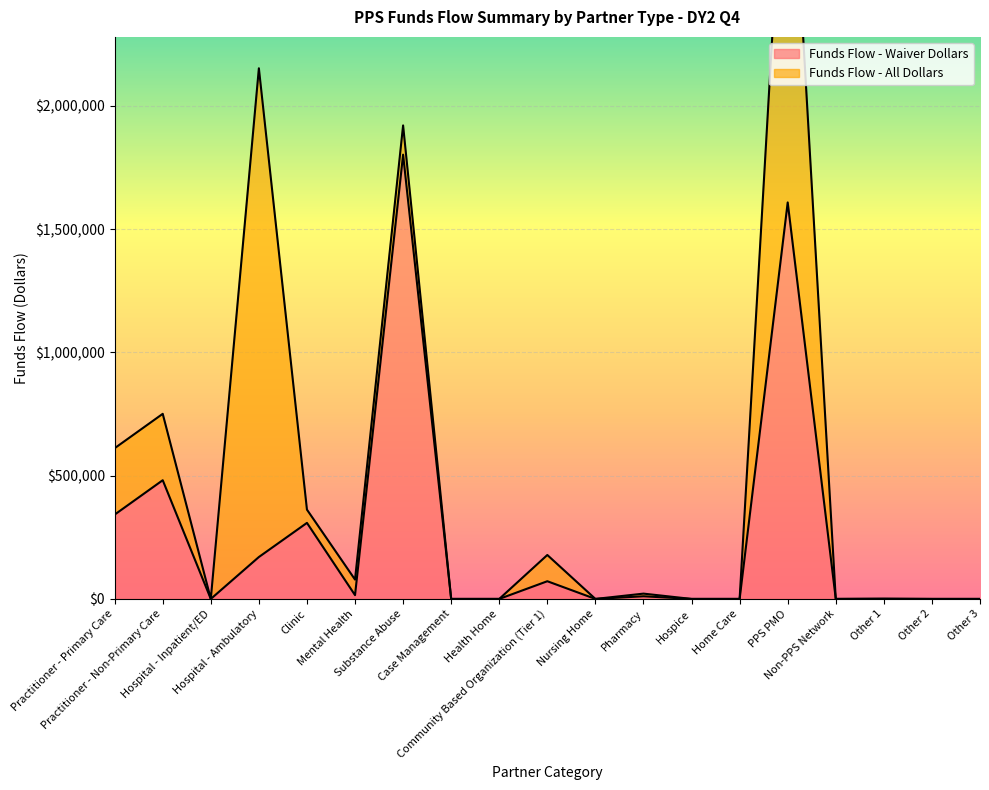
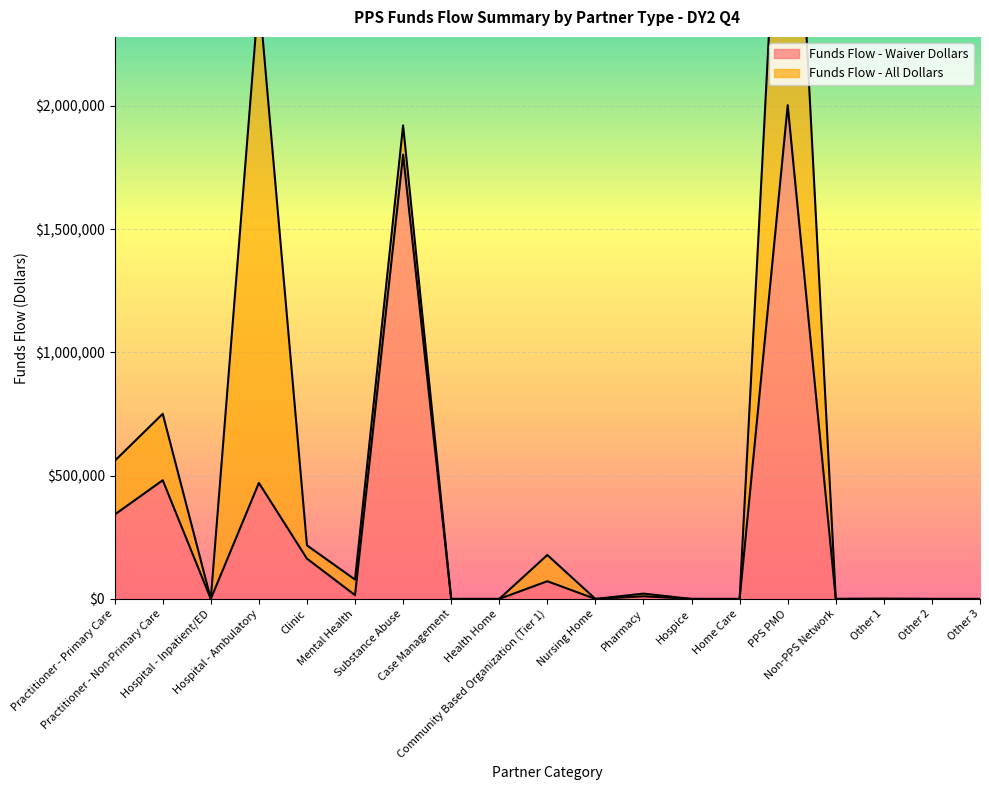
Funds Flow - All Dollars, Practitioner - Primary Care: $270,000 -> $220,000
Funds Flow - Waiver Dollars, Hospital - Ambulatory: $170,000 -> $470,000
Funds Flow - Waiver Dollars, Clinic: $310,000 -> $160,000
Funds Flow - Waiver Dollars, PPS PMO: $1,610,000 -> $2,000,000
